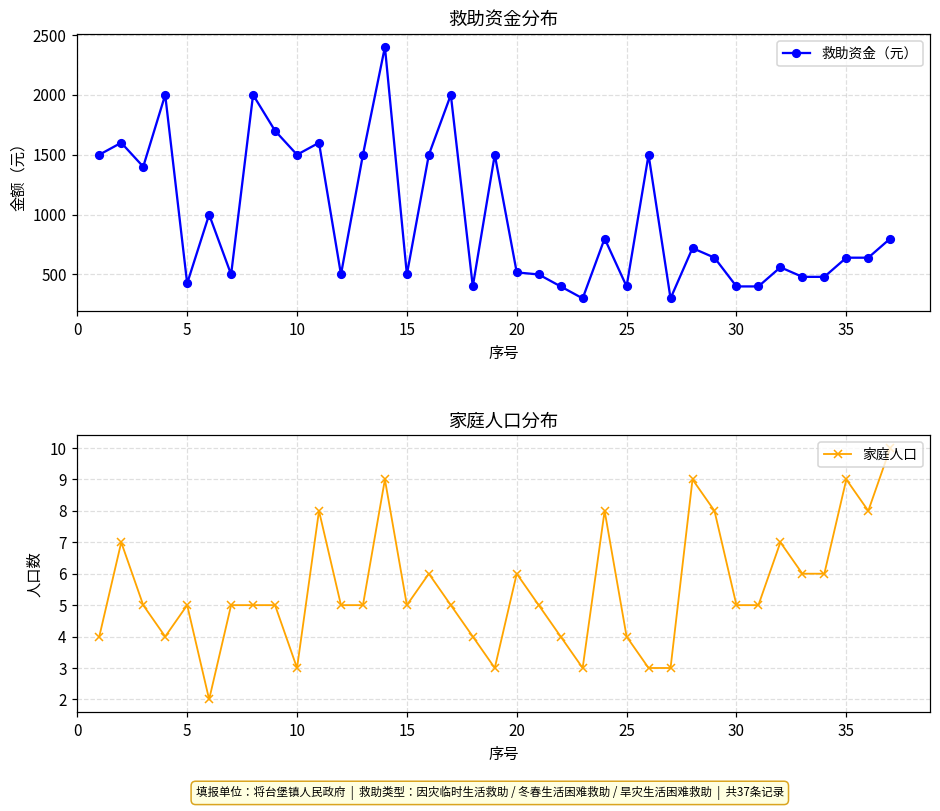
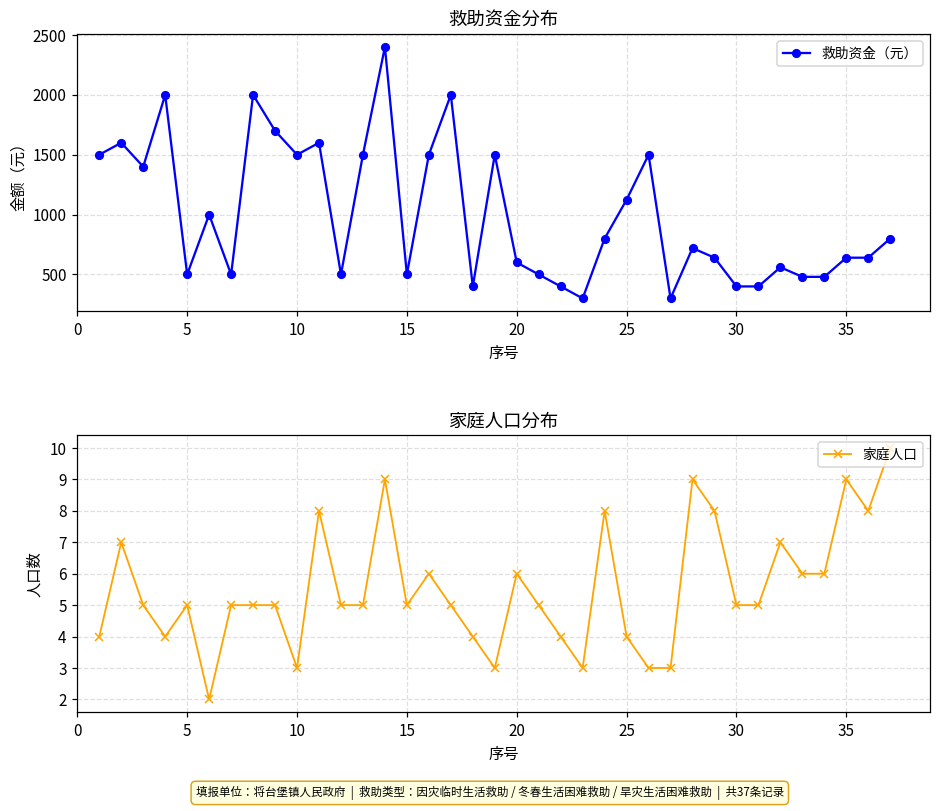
救助资金分布, 5: 430 -> 500
救助资金分布, 20: 520 -> 600
救助资金分布, 25: 400 -> 1120
